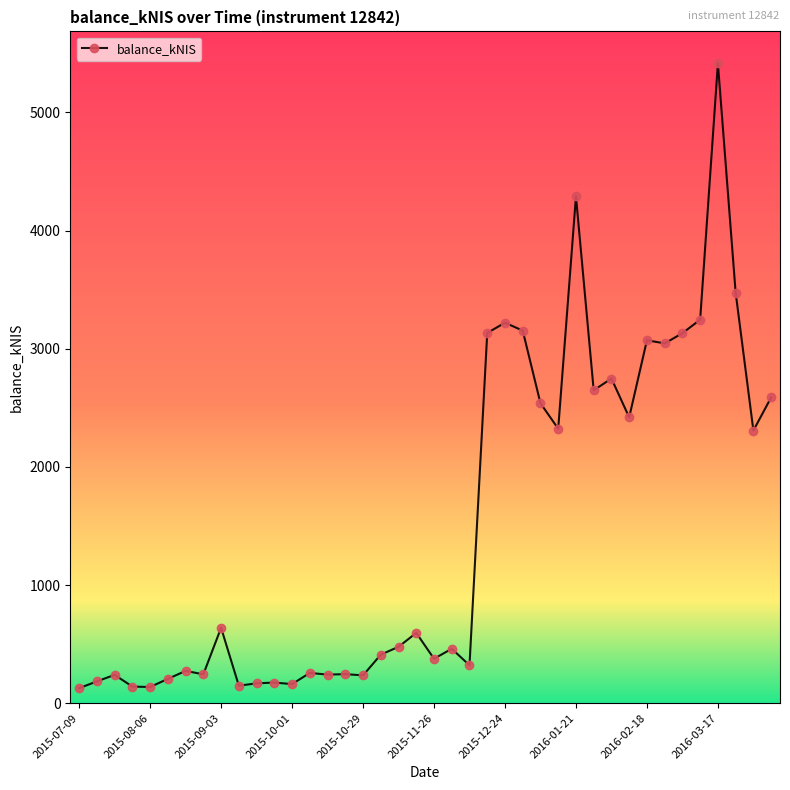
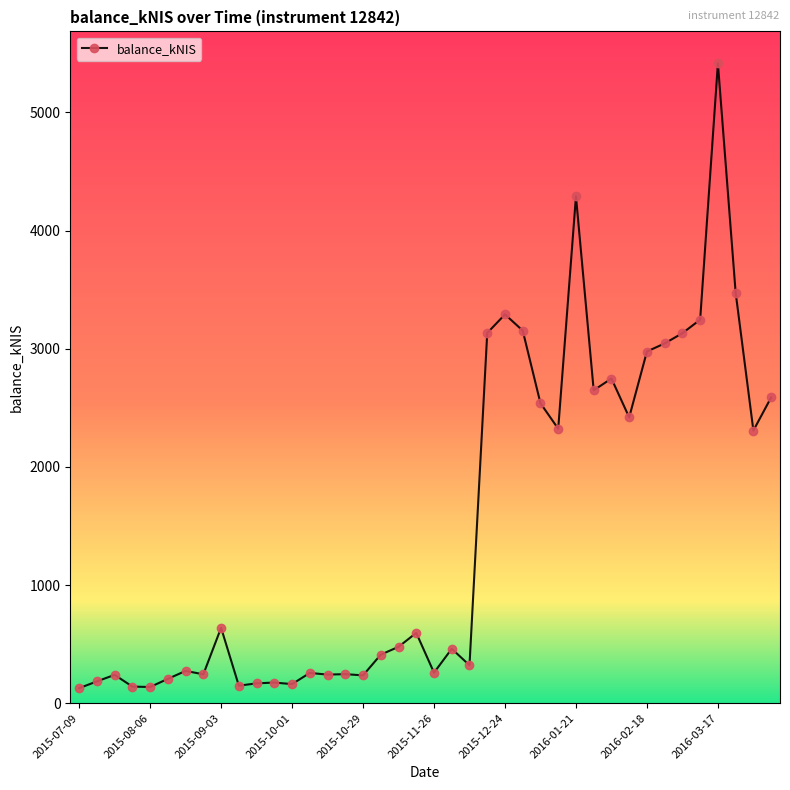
2015-11-26: 380 -> 260
2015-12-24: 3220 -> 3290
2016-02-18: 3070 -> 2980
